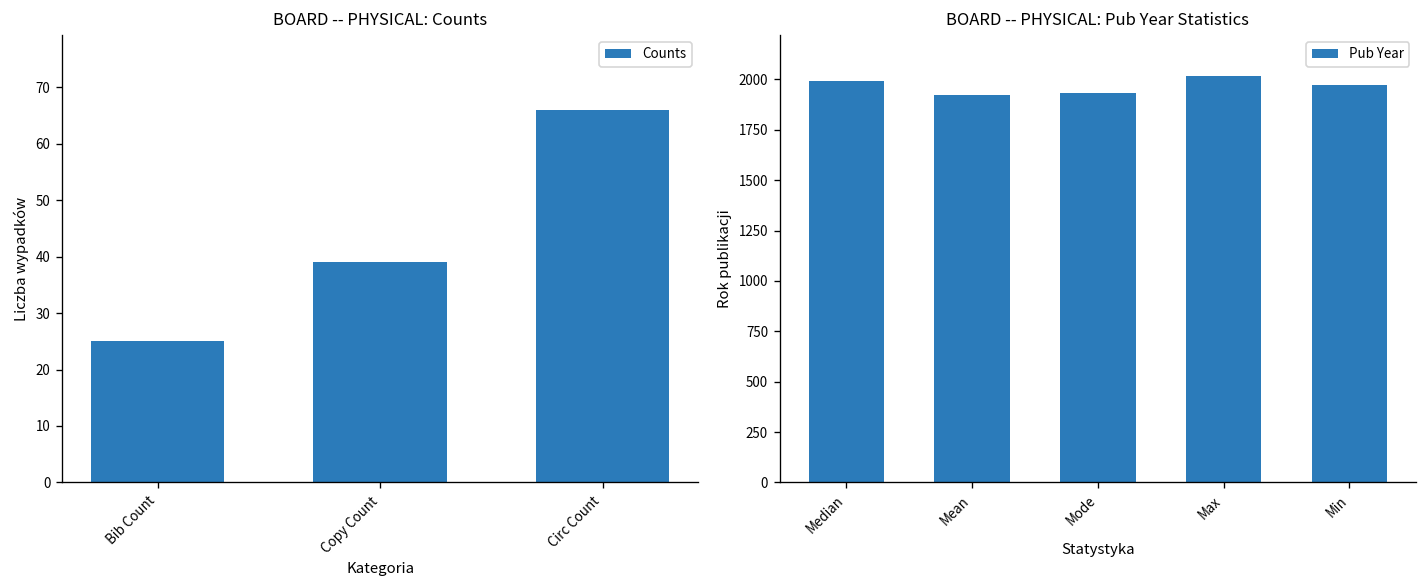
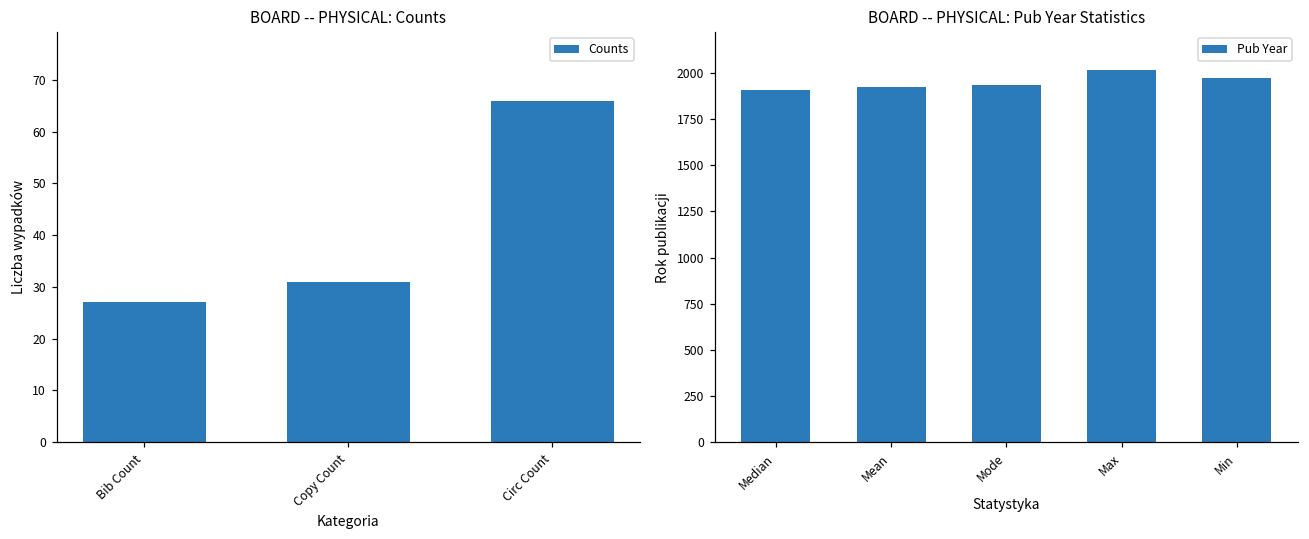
BOARD -- PHYSICAL: Counts, Bib Count: 25 -> 27
BOARD -- PHYSICAL: Counts, Copy Count: 39 -> 31
BOARD -- PHYSICAL: Pub Year Statistics, Median: 1990 -> 1910
